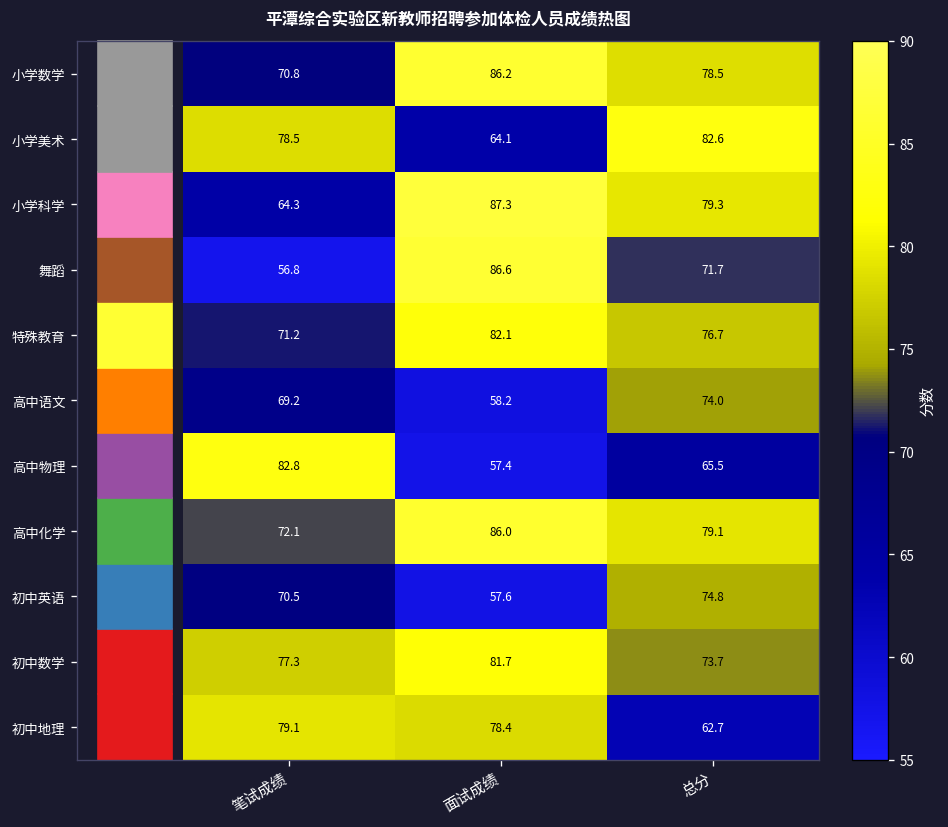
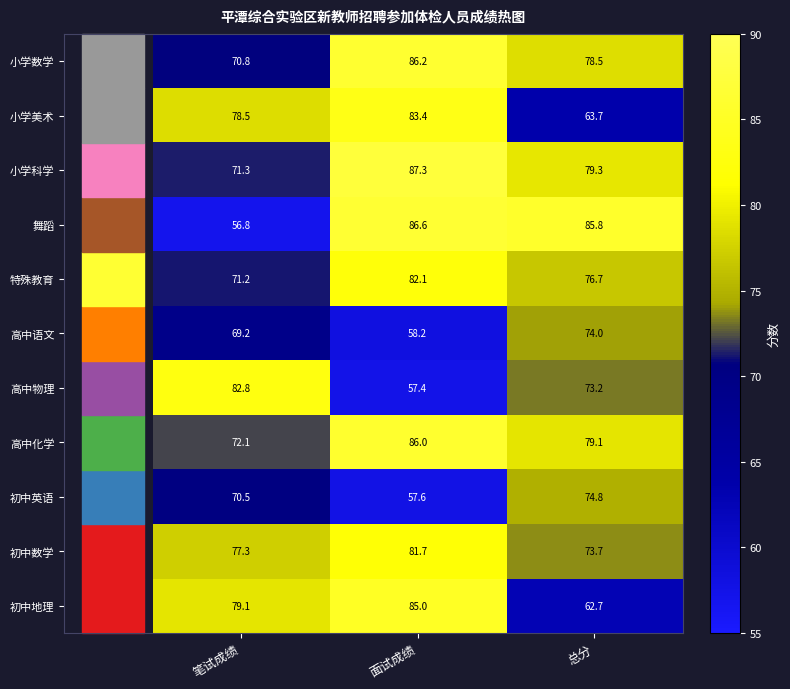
小学美术, 面试成绩: 64.1 -> 83.4
小学美术, 总分: 82.6 -> 63.7
小学科学, 笔试成绩: 64.3 -> 71.3
舞蹈, 总分: 71.7 -> 85.8
高中物理, 总分: 65.5 -> 73.2
初中地理, 面试成绩: 78.4 -> 85.0
